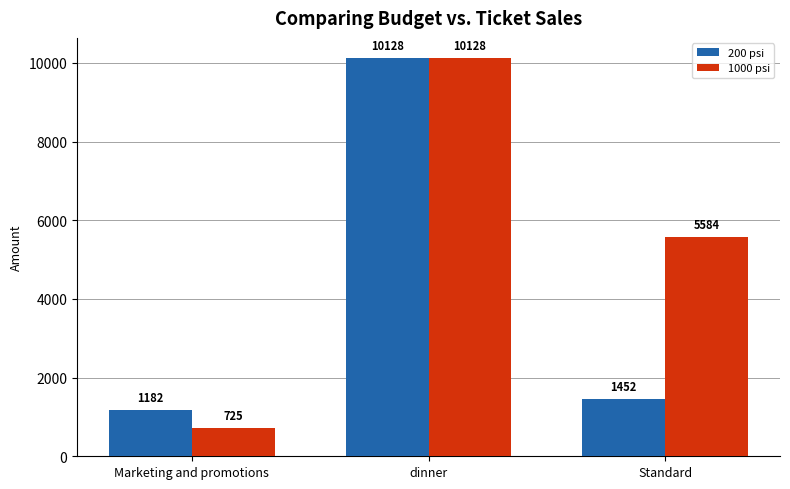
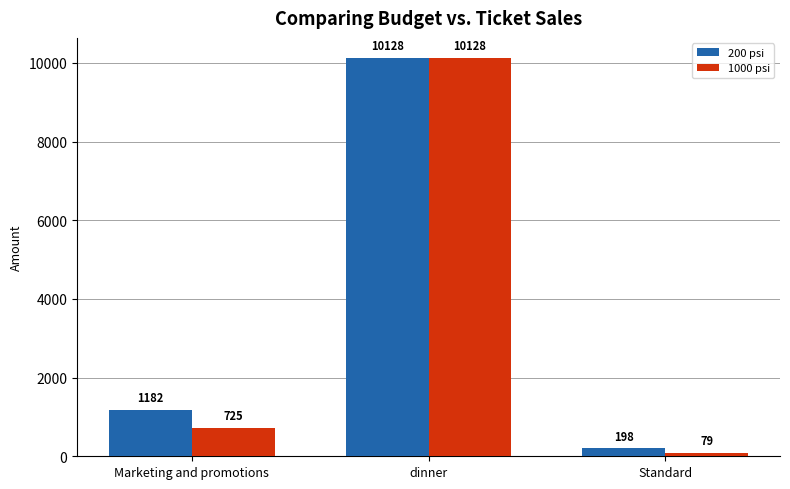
200 psi, Standard: 1452 -> 198
1000 psi, Standard: 5584 -> 79
